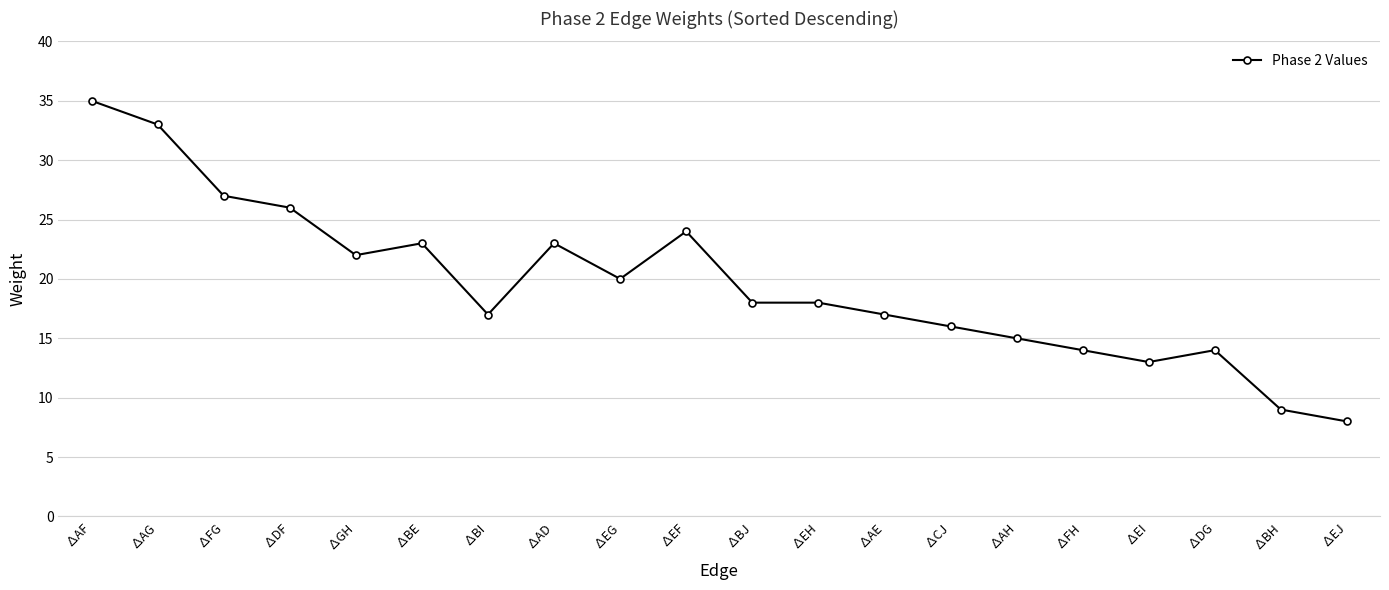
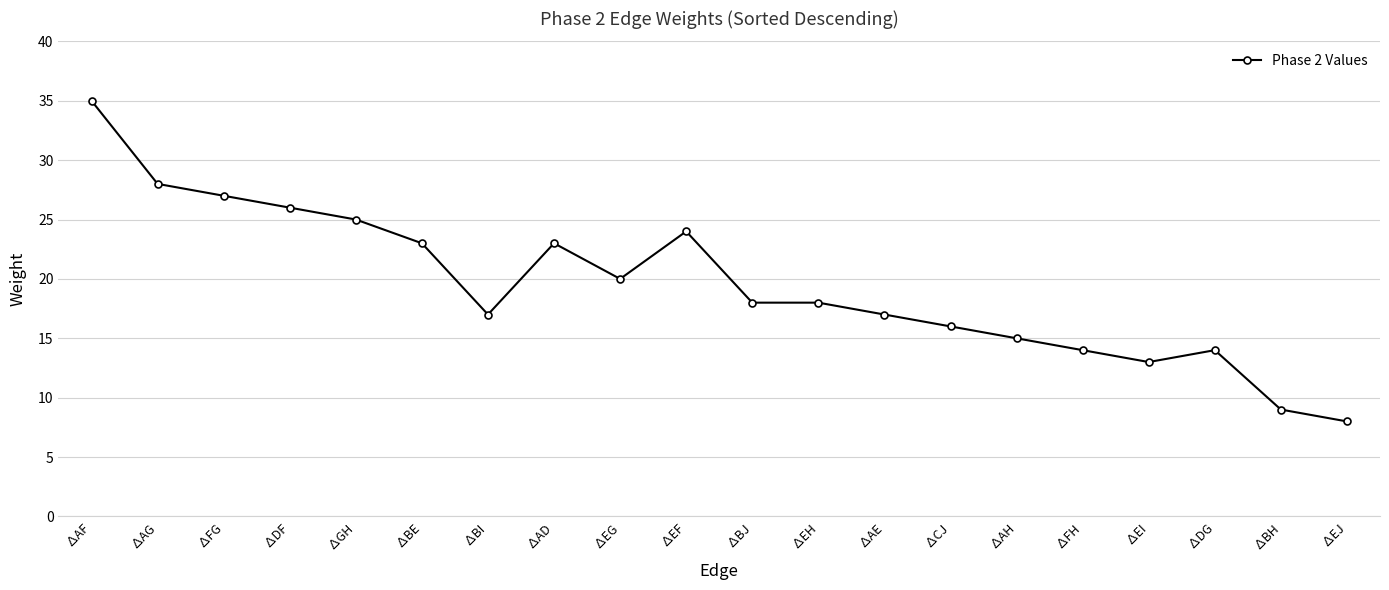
∆AG: 33 -> 28
∆GH: 22 -> 25
